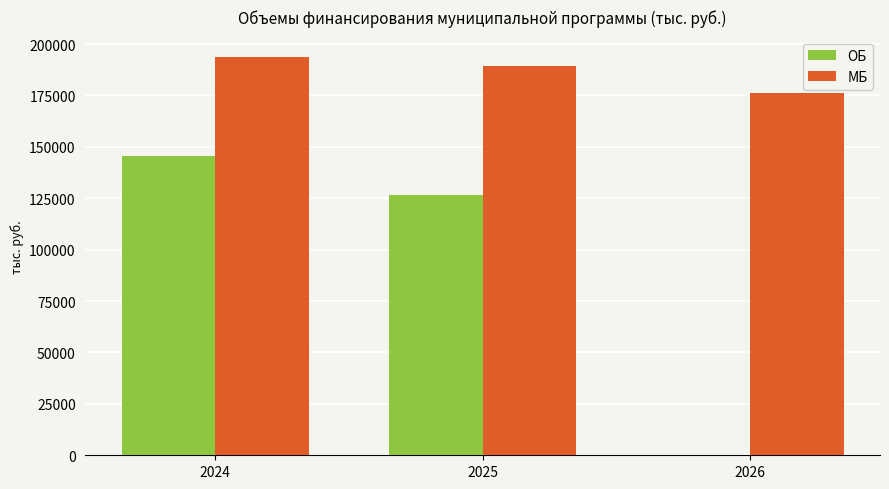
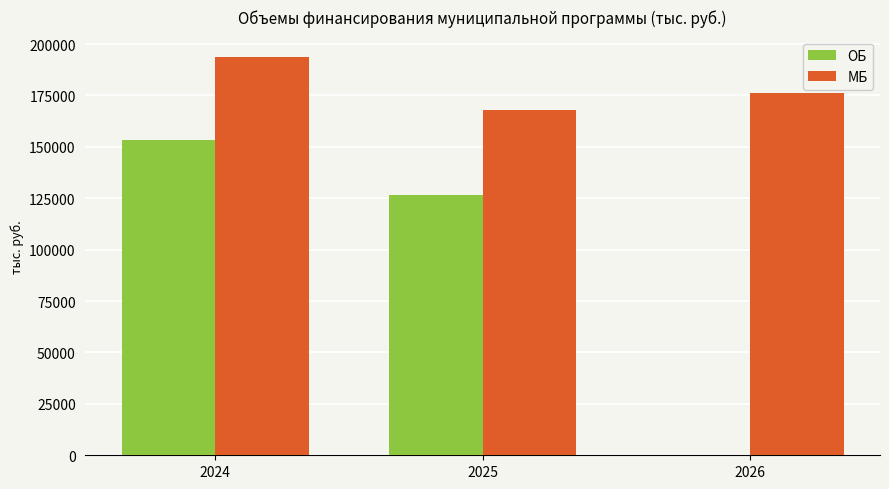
ОБ, 2024: 146000 -> 153000
МБ, 2025: 189000 -> 168000
